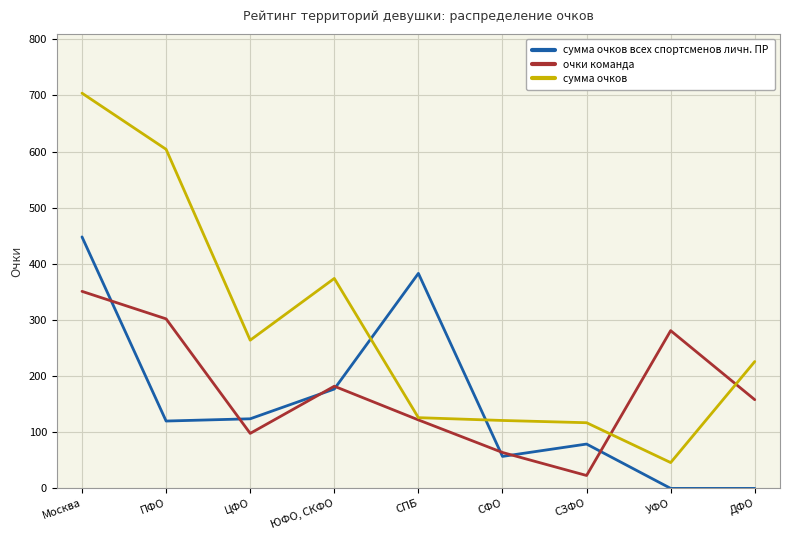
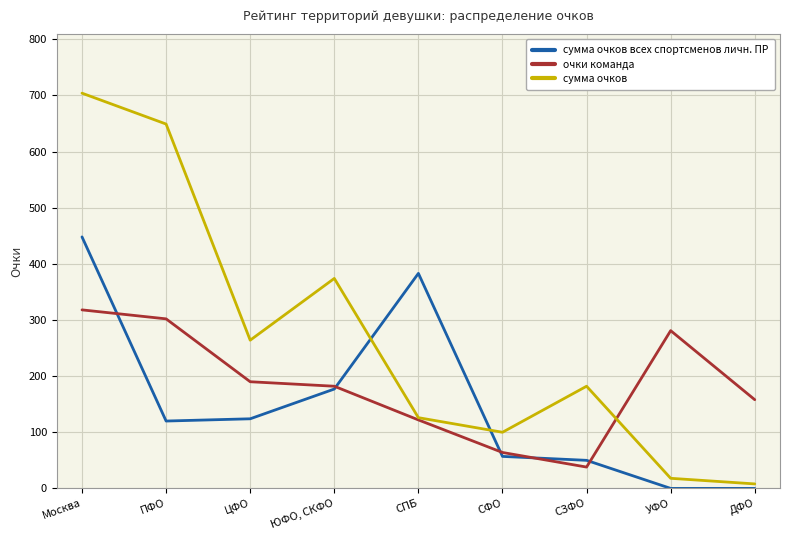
очки команда, Москва: 350 -> 320
сумма очков, ПФО: 600 -> 650
очки команда, ЦФО: 100 -> 190
сумма очков, СФО: 120 -> 100
сумма очков всех спортсменов личн. ПР, СЗФО: 80 -> 50
очки команда, СЗФО: 20 -> 40
сумма очков, СЗФО: 120 -> 180
сумма очков, УФО: 50 -> 20
сумма очков, ДФО: 230 -> 10
